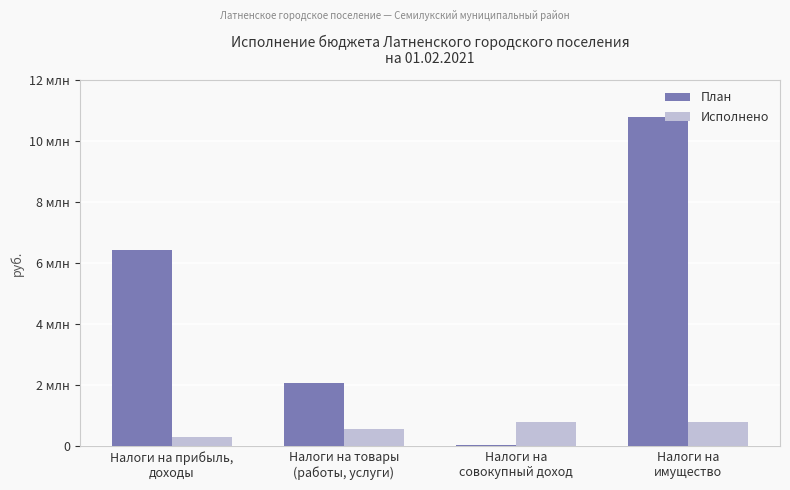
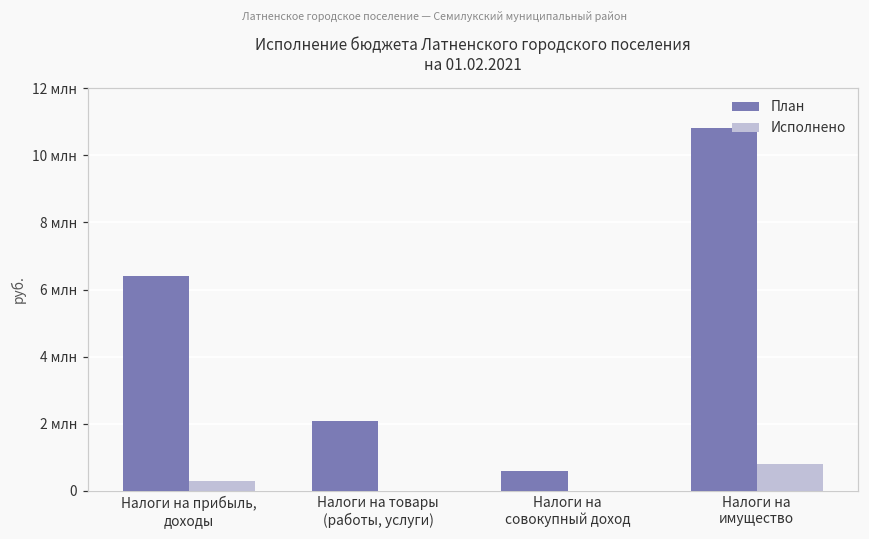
Исполнено, Налоги на товары (работы, услуги): 0.6 млн -> 0.0 млн
План, Налоги на совокупный доход: 0.1 млн -> 0.6 млн
Исполнено, Налоги на совокупный доход: 0.8 млн -> 0.0 млн
